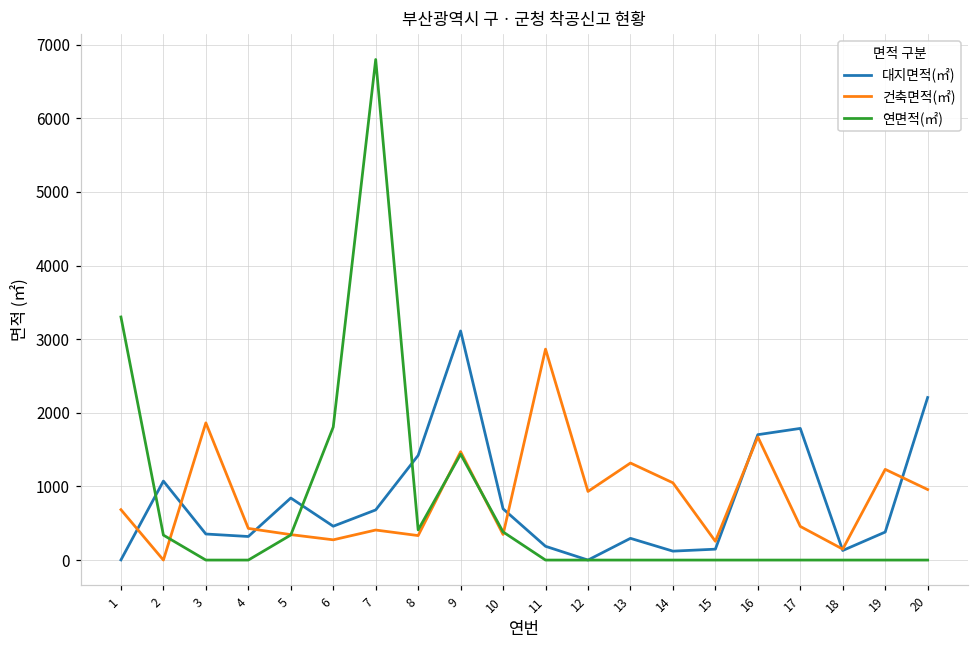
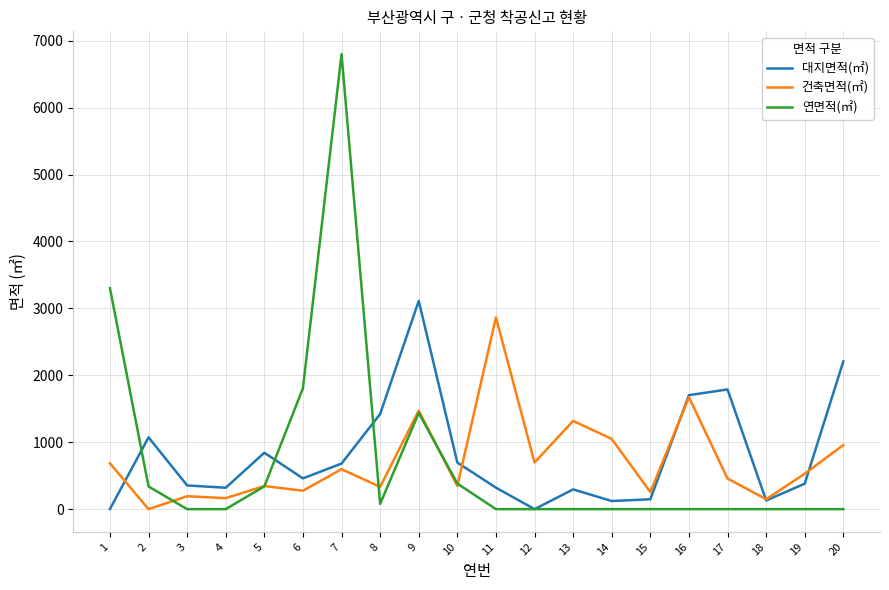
건축면적(㎡), 3: 1900 -> 200
건축면적(㎡), 4: 400 -> 200
건축면적(㎡), 7: 400 -> 600
연면적(㎡), 8: 400 -> 100
대지면적(㎡), 11: 200 -> 300
건축면적(㎡), 12: 900 -> 700
건축면적(㎡), 19: 1200 -> 500
